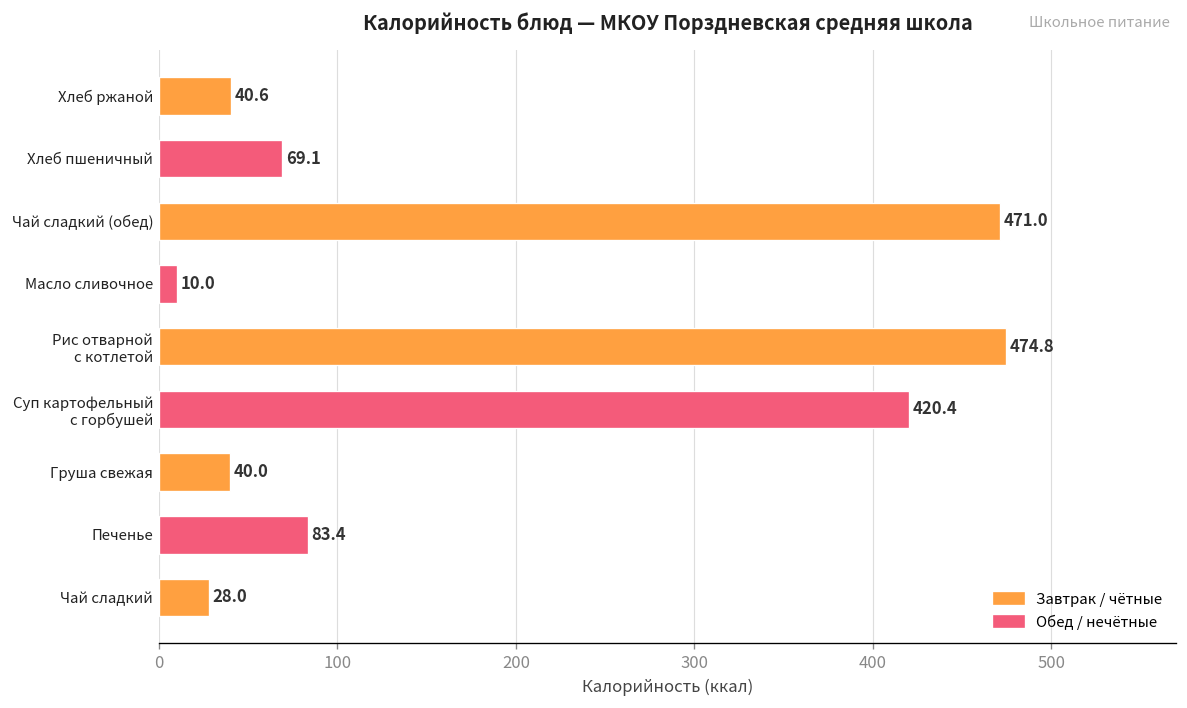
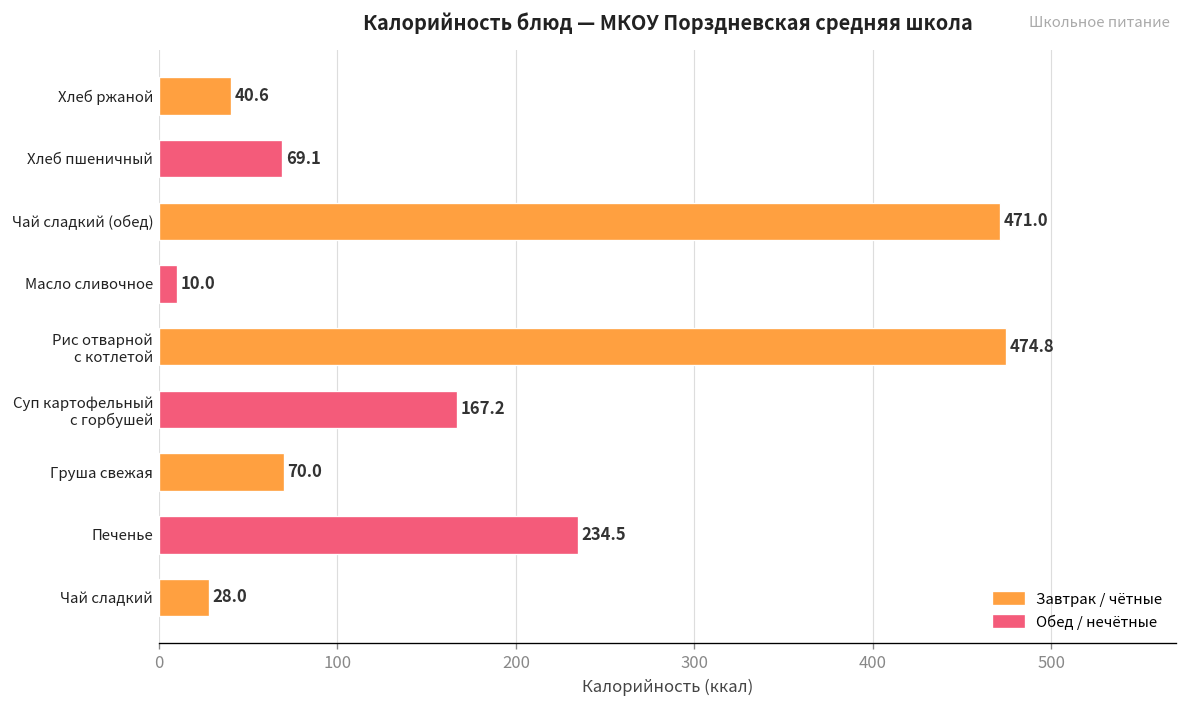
Суп картофельный с горбушей: 420.4 -> 167.2
Груша свежая: 40.0 -> 70.0
Печенье: 83.4 -> 234.5
